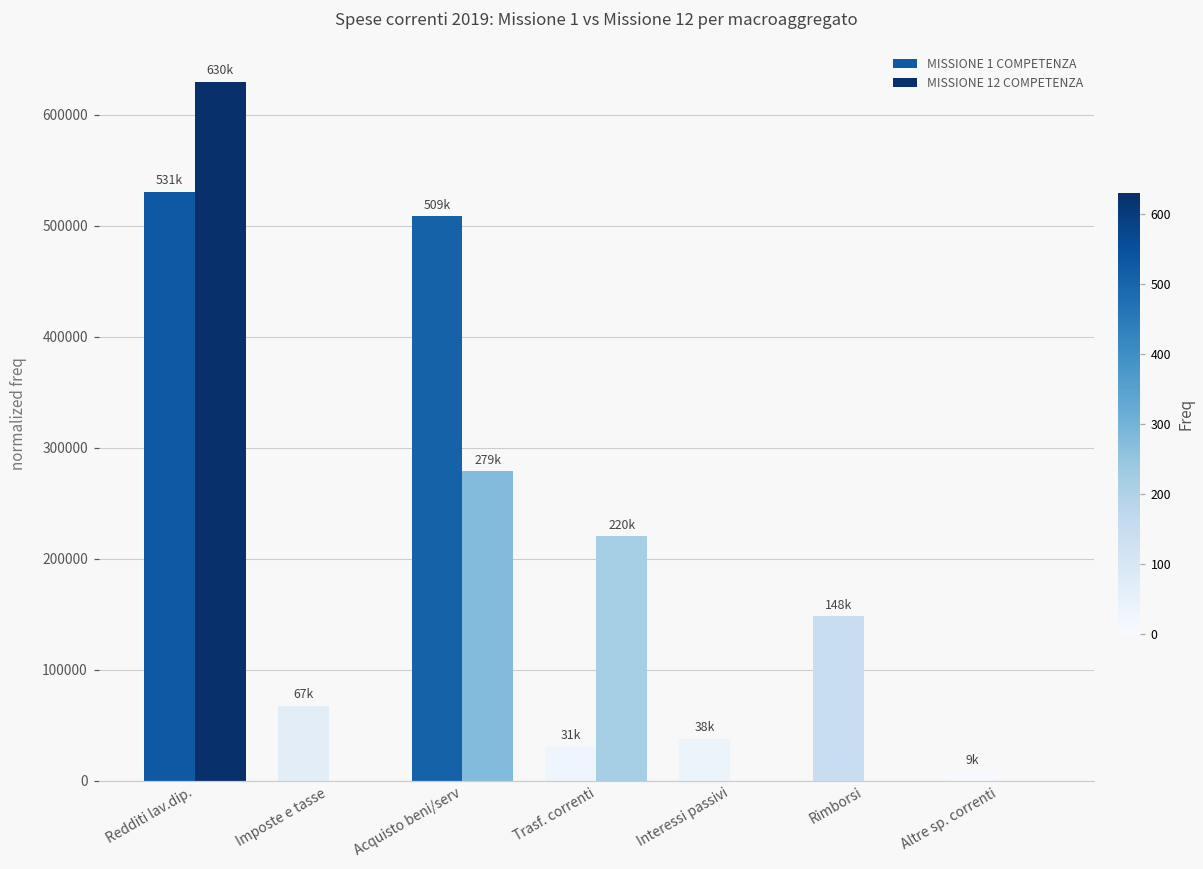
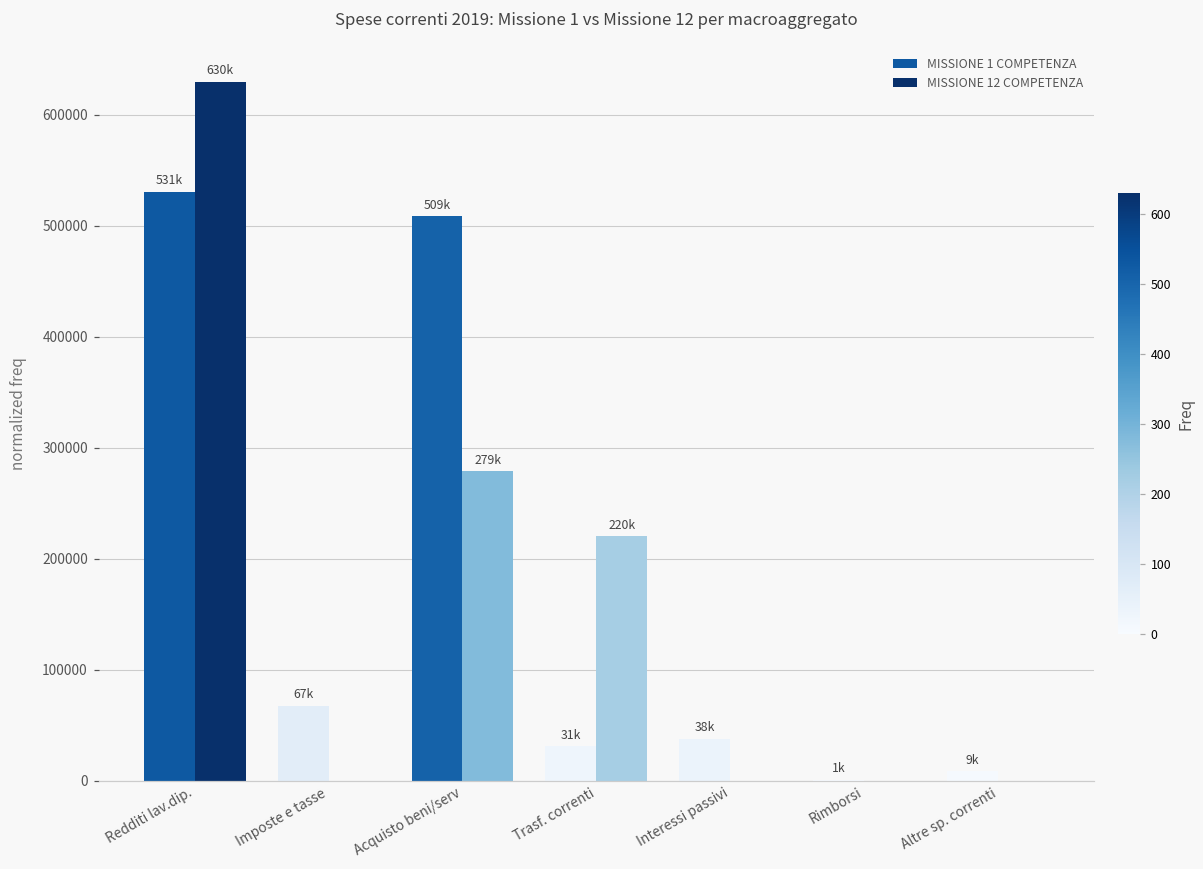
MISSIONE 1 COMPETENZA, Rimborsi: 148k -> 1k
